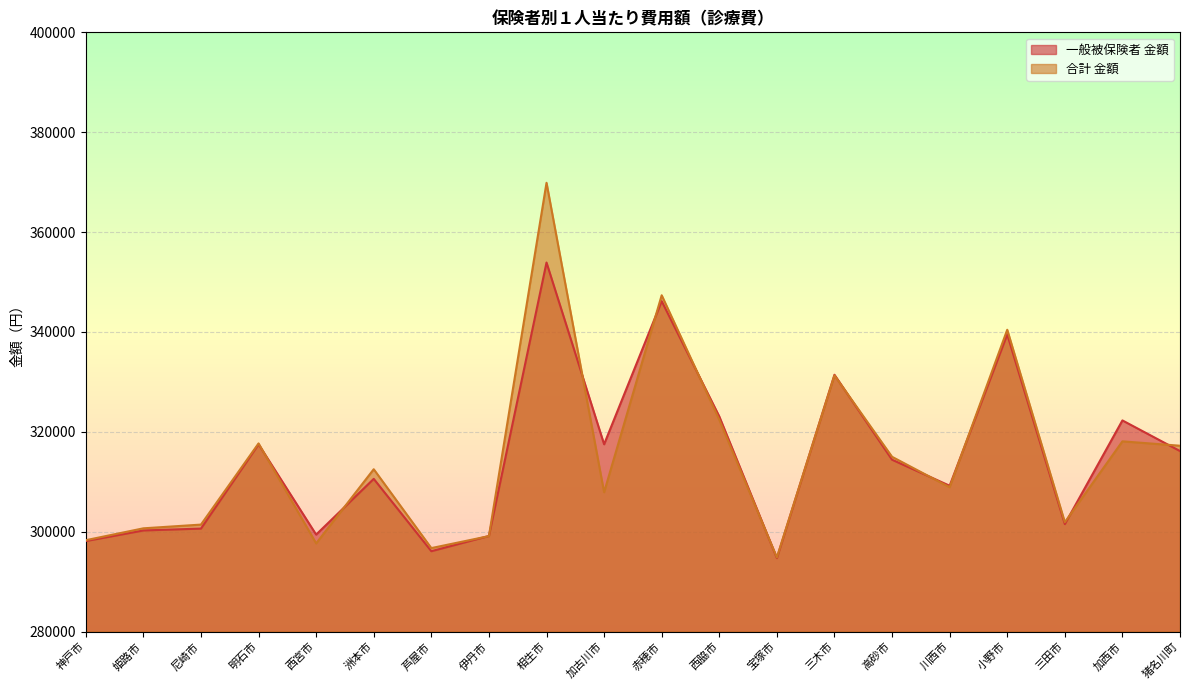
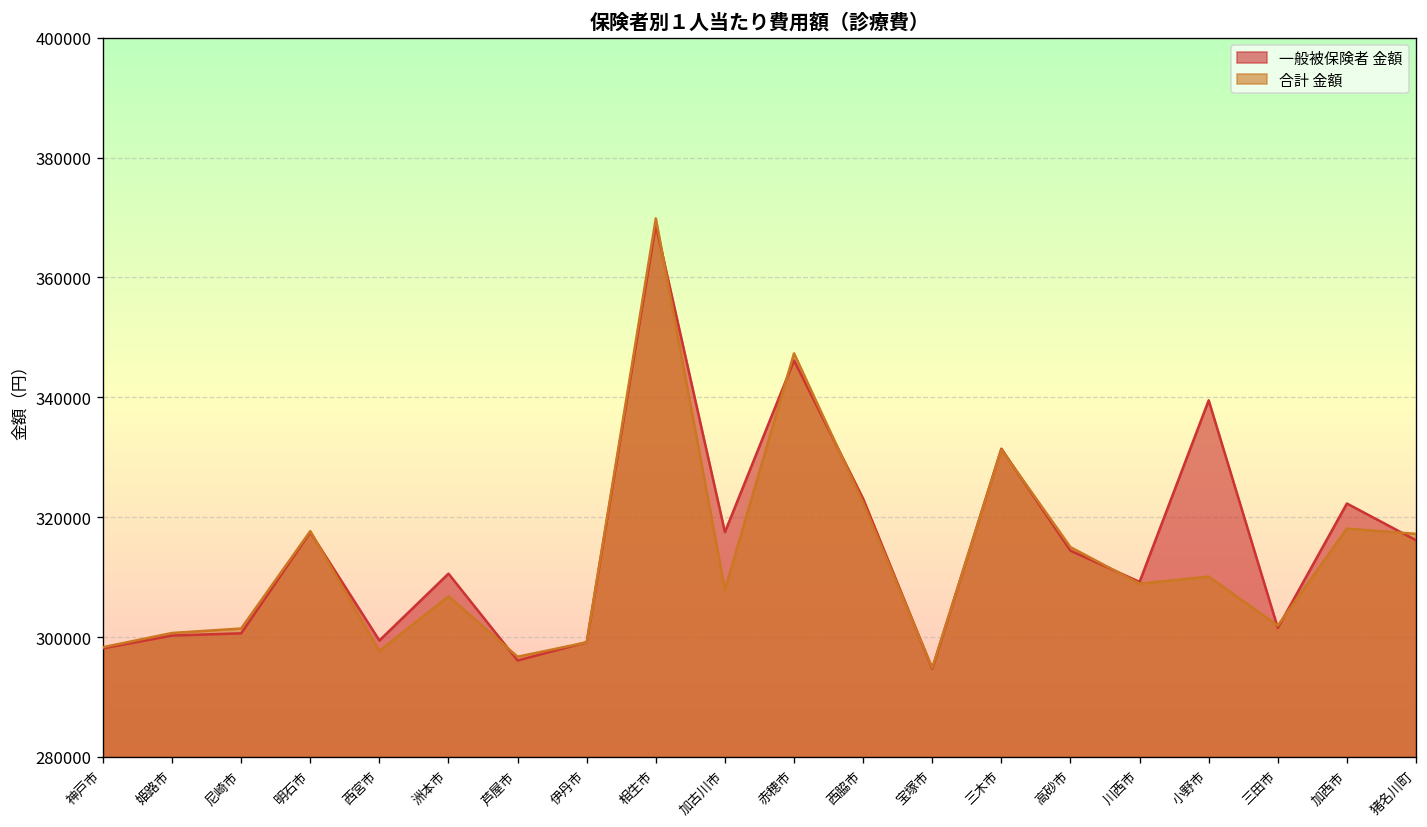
合計 金額, 洲本市: 313000 -> 307000
一般被保険者 金額, 相生市: 354000 -> 369000
合計 金額, 小野市: 340000 -> 310000
